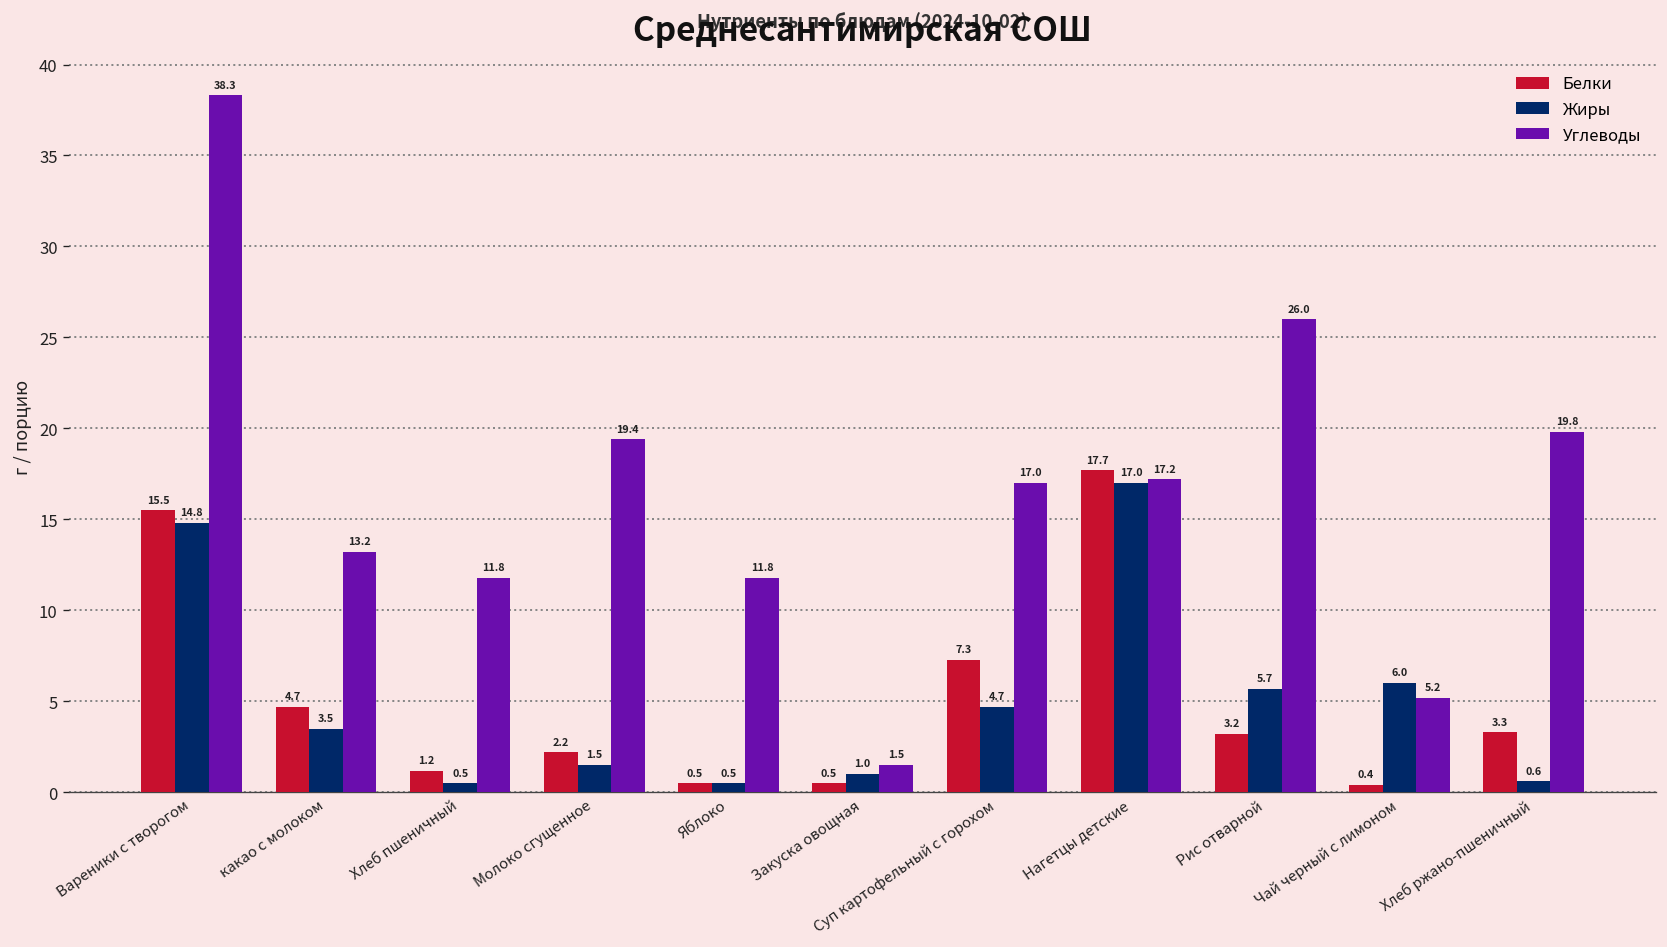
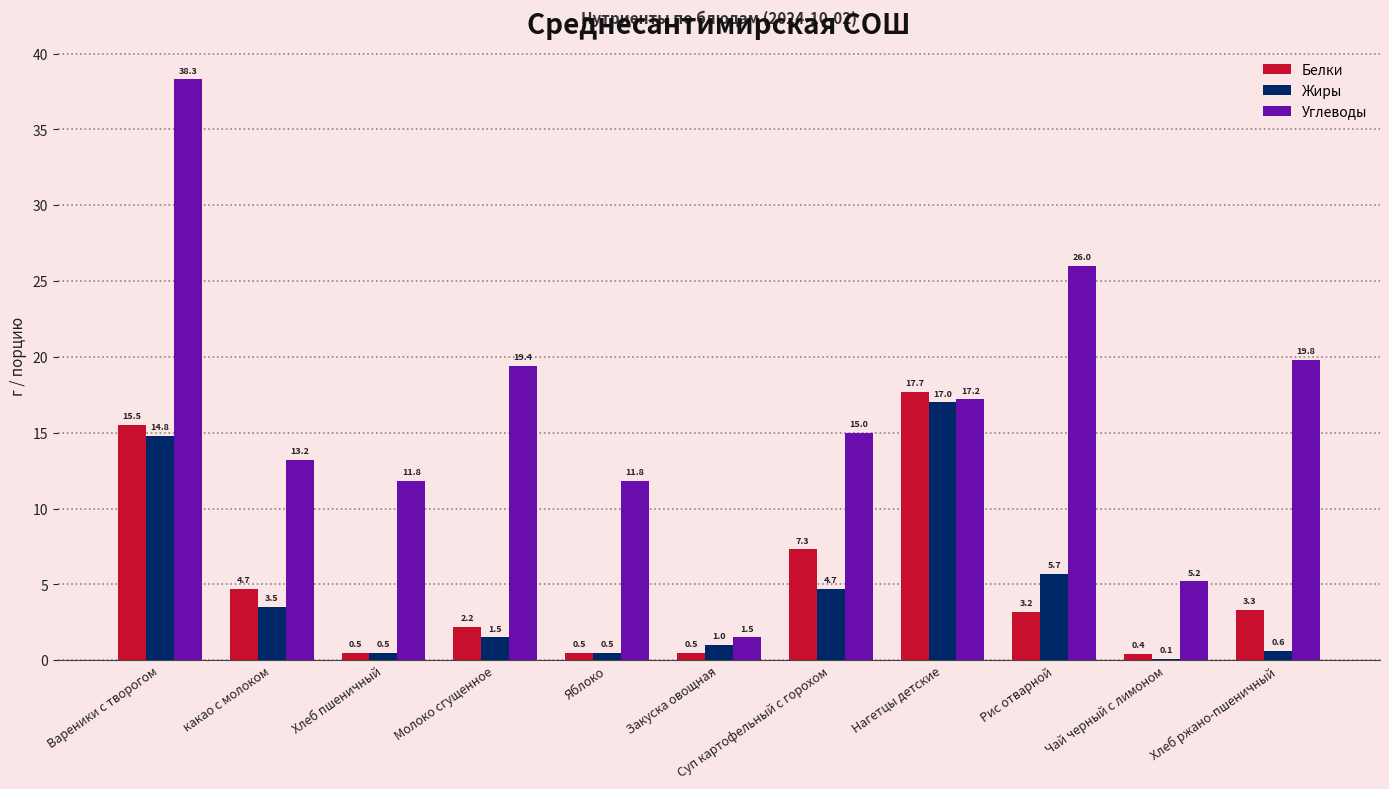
Белки, Хлеб пшеничный: 1.2 -> 0.5
Углеводы, Суп картофельный с горохом: 17.0 -> 15.0
Жиры, Чай черный с лимоном: 6.0 -> 0.1
